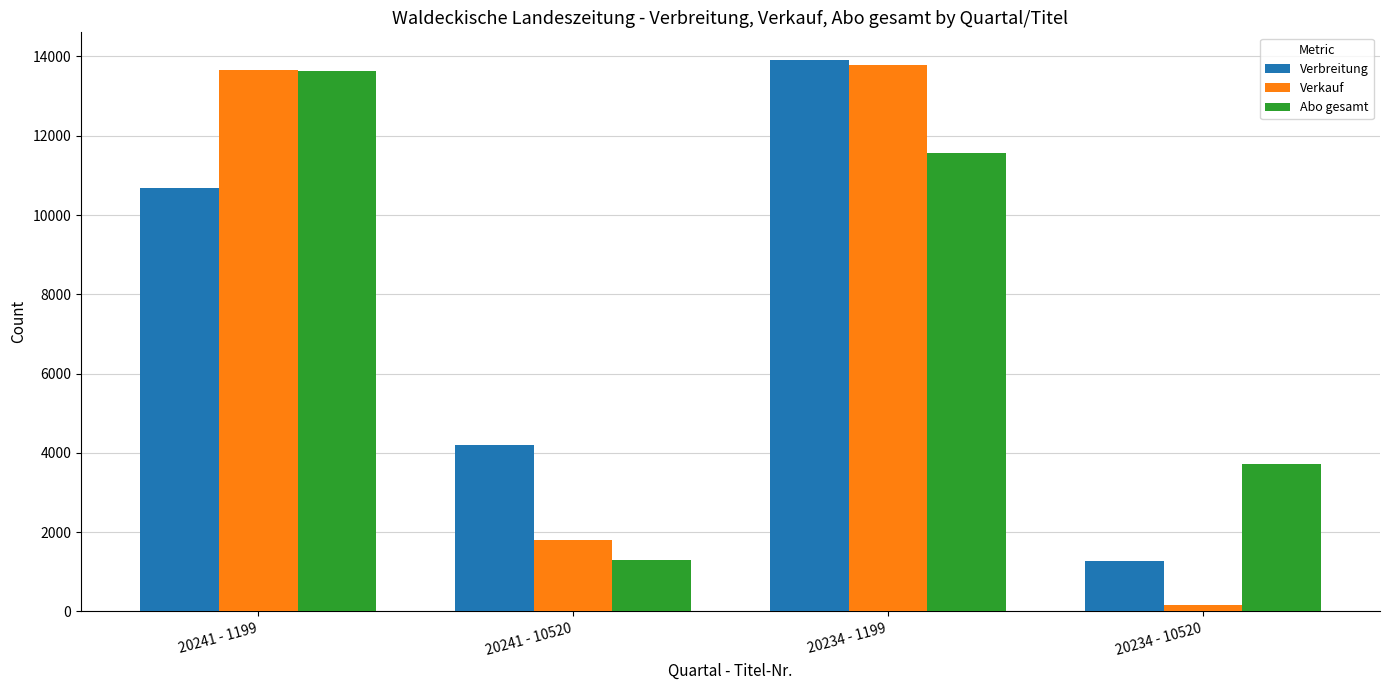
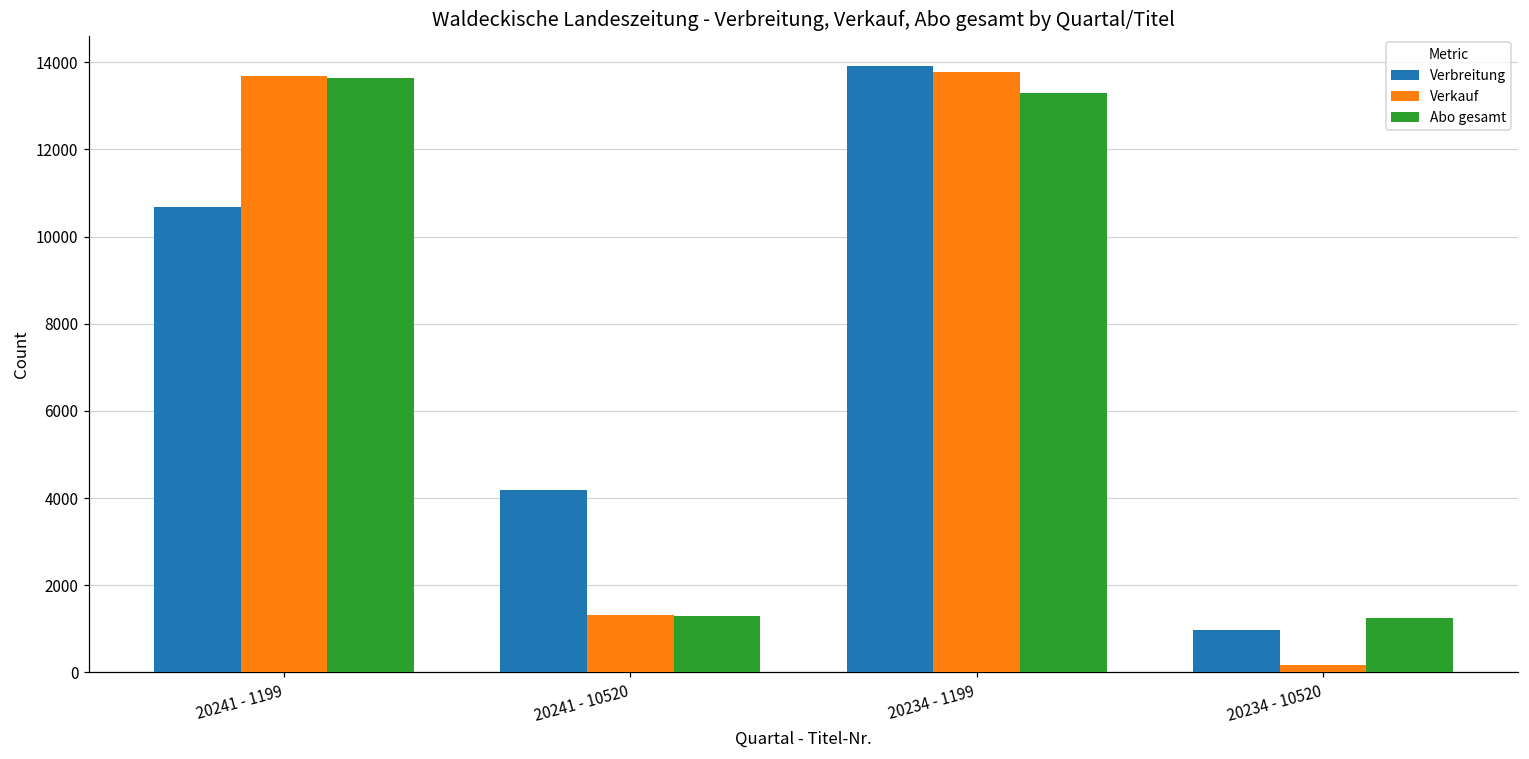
Verkauf, 20241 - 10520: 1800 -> 1300
Abo gesamt, 20234 - 1199: 11600 -> 13300
Verbreitung, 20234 - 10520: 1300 -> 1000
Abo gesamt, 20234 - 10520: 3700 -> 1300
